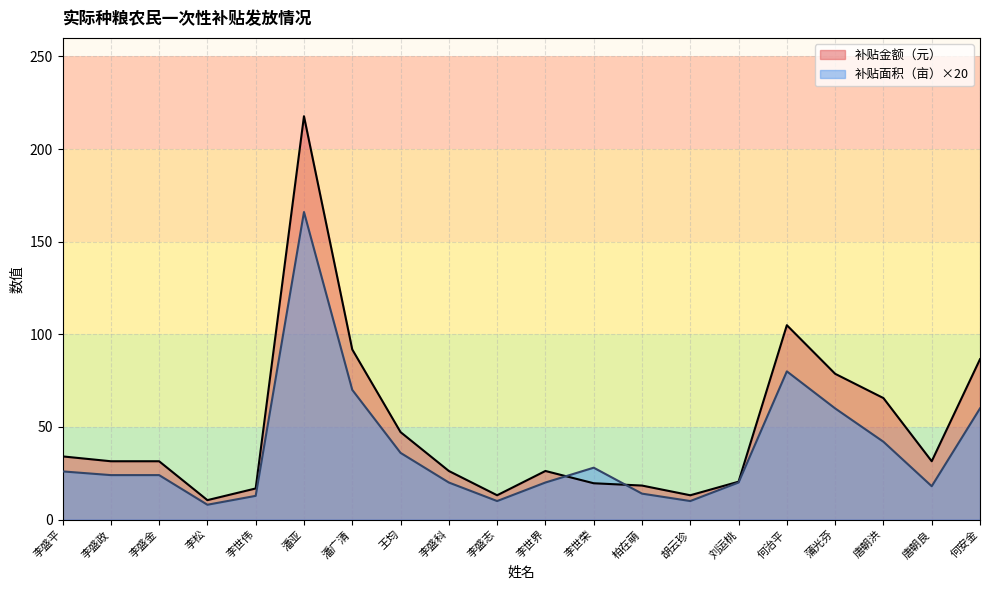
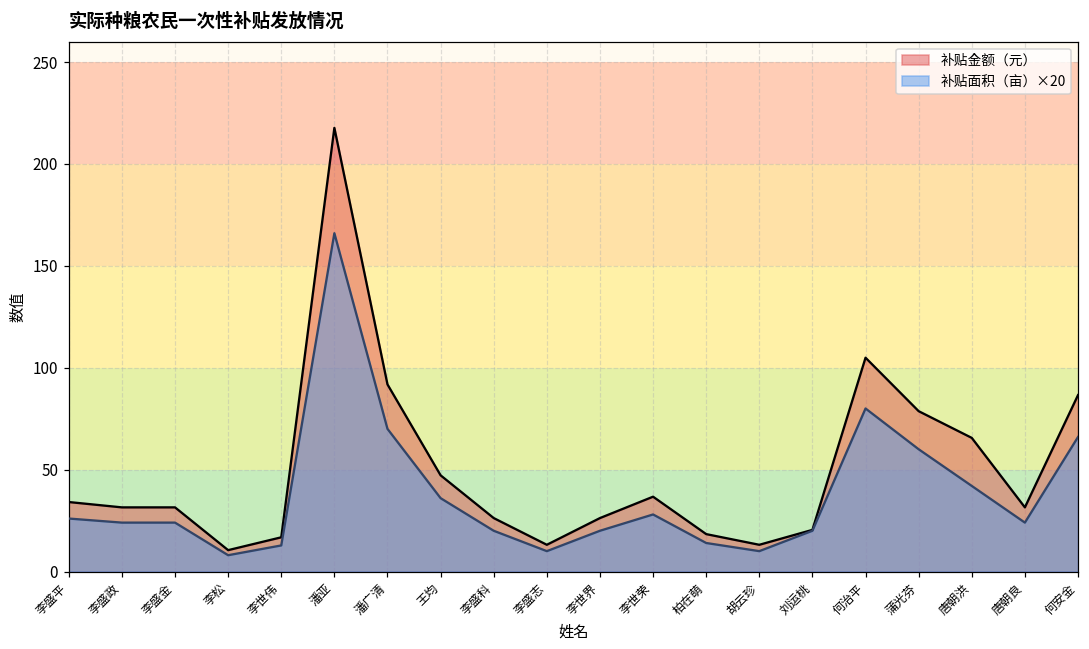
补贴金额（元）, 李世荣: 20 -> 37
补贴面积（亩）×20, 唐朝良: 18 -> 24
补贴面积（亩）×20, 何安金: 60 -> 66
